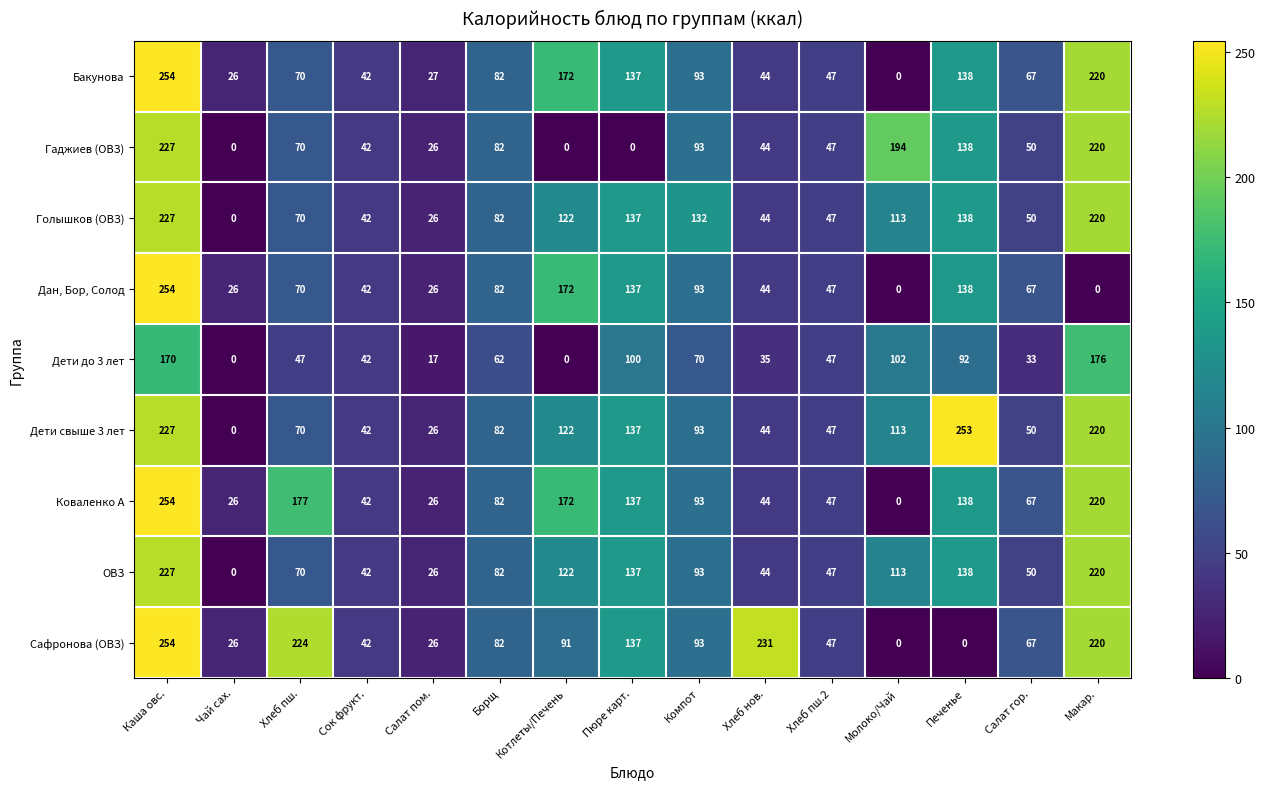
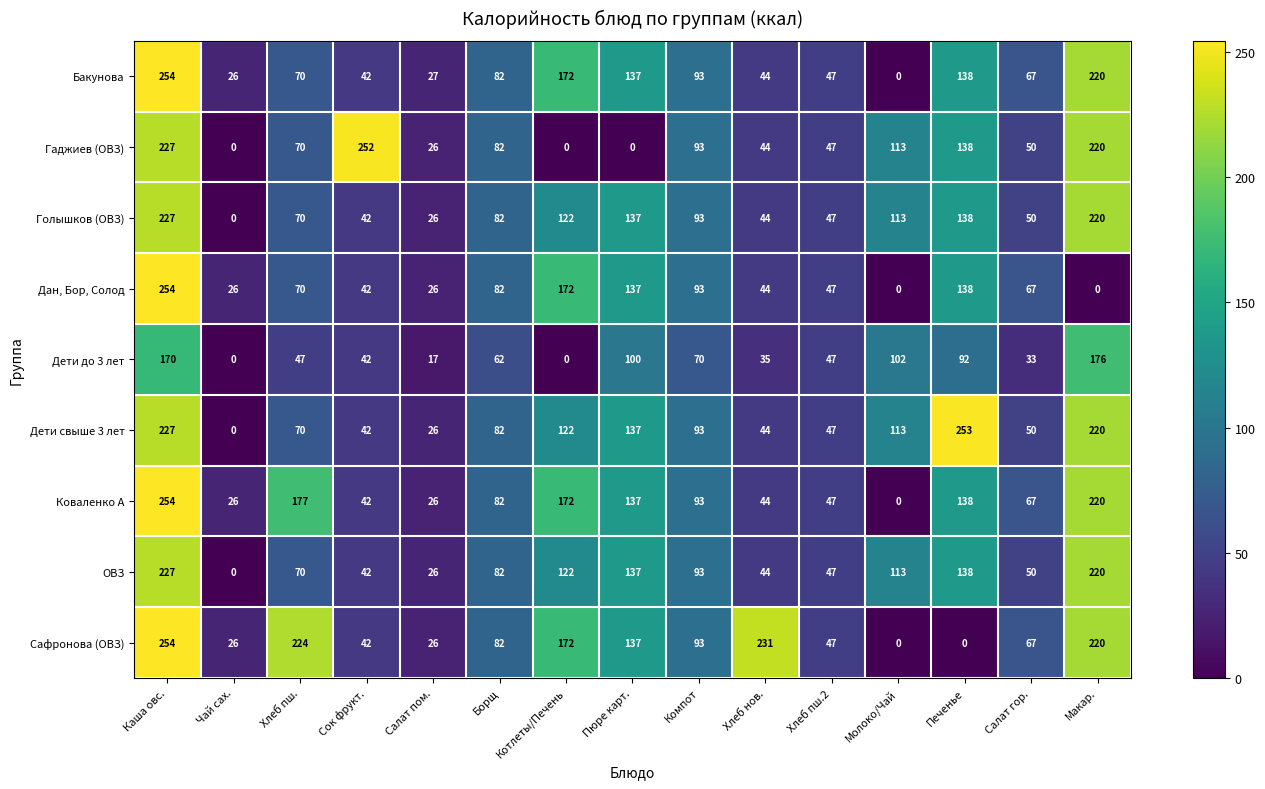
Гаджиев (ОВЗ), Сок фрукт.: 42 -> 252
Гаджиев (ОВЗ), Молоко/Чай: 194 -> 113
Голышков (ОВЗ), Компот: 132 -> 93
Сафронова (ОВЗ), Котлеты/Печень: 91 -> 172
